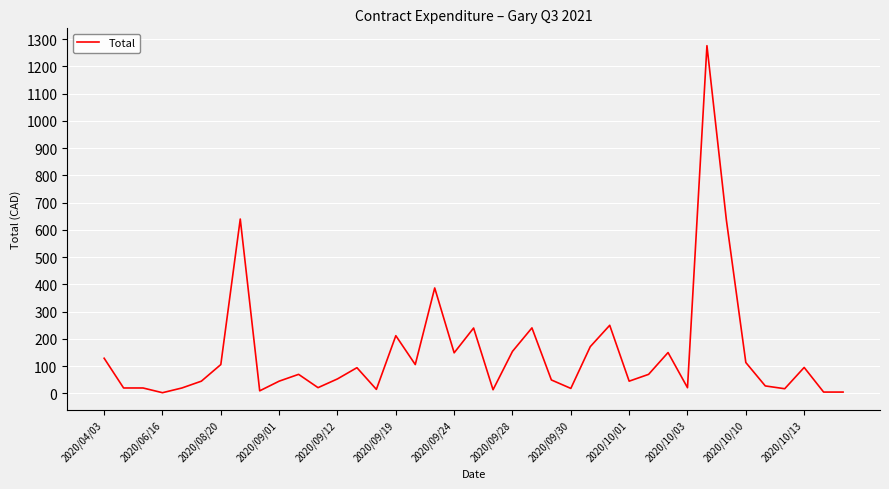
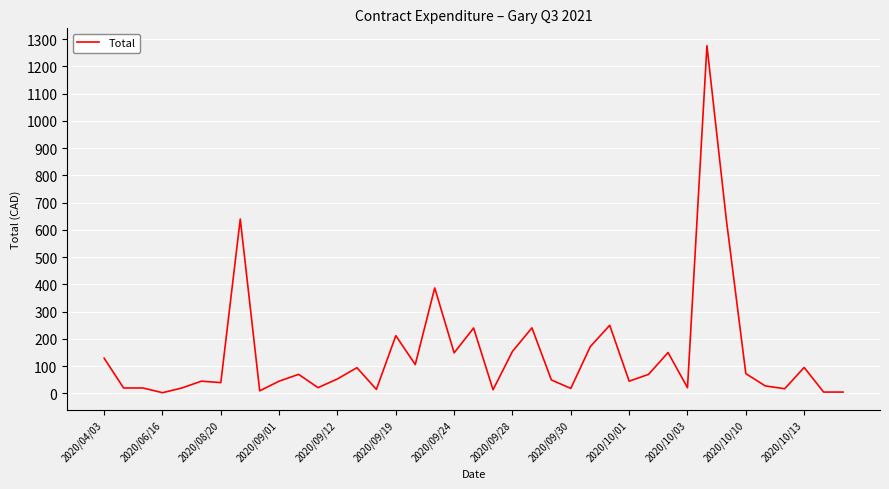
2020/08/20: 110 -> 40
2020/10/10: 110 -> 70
